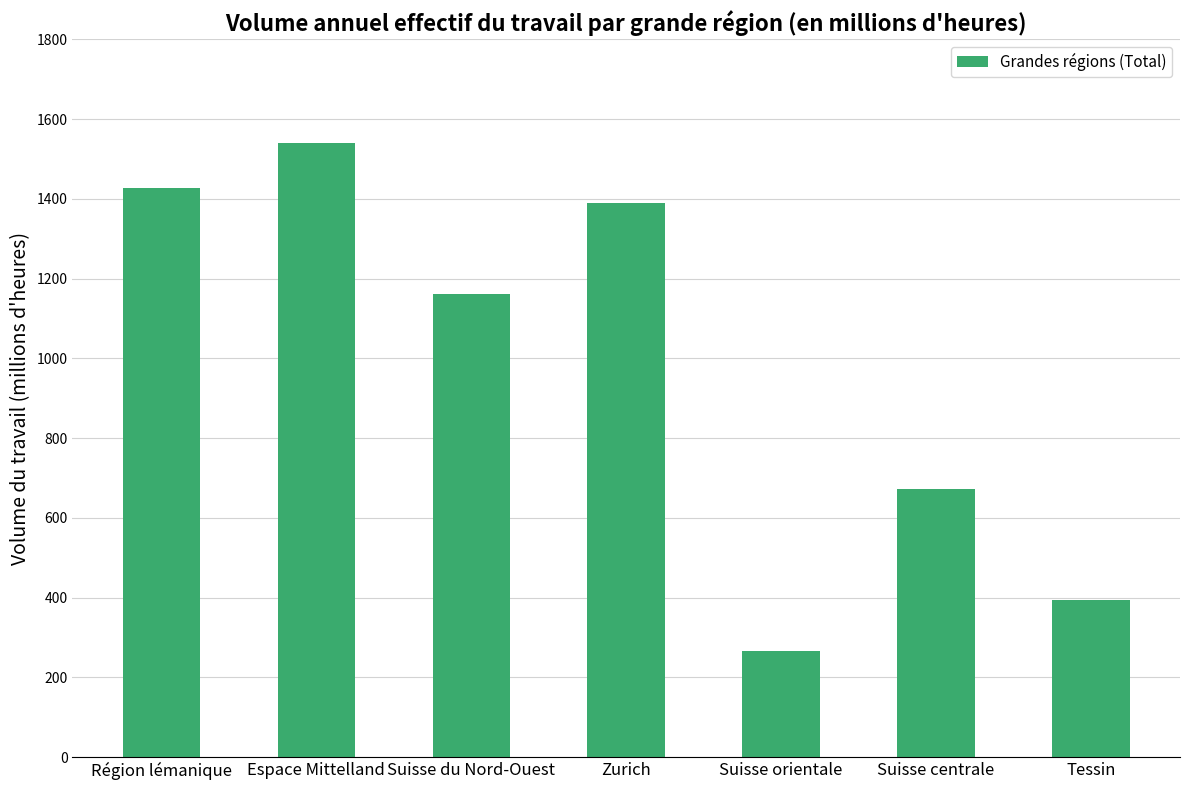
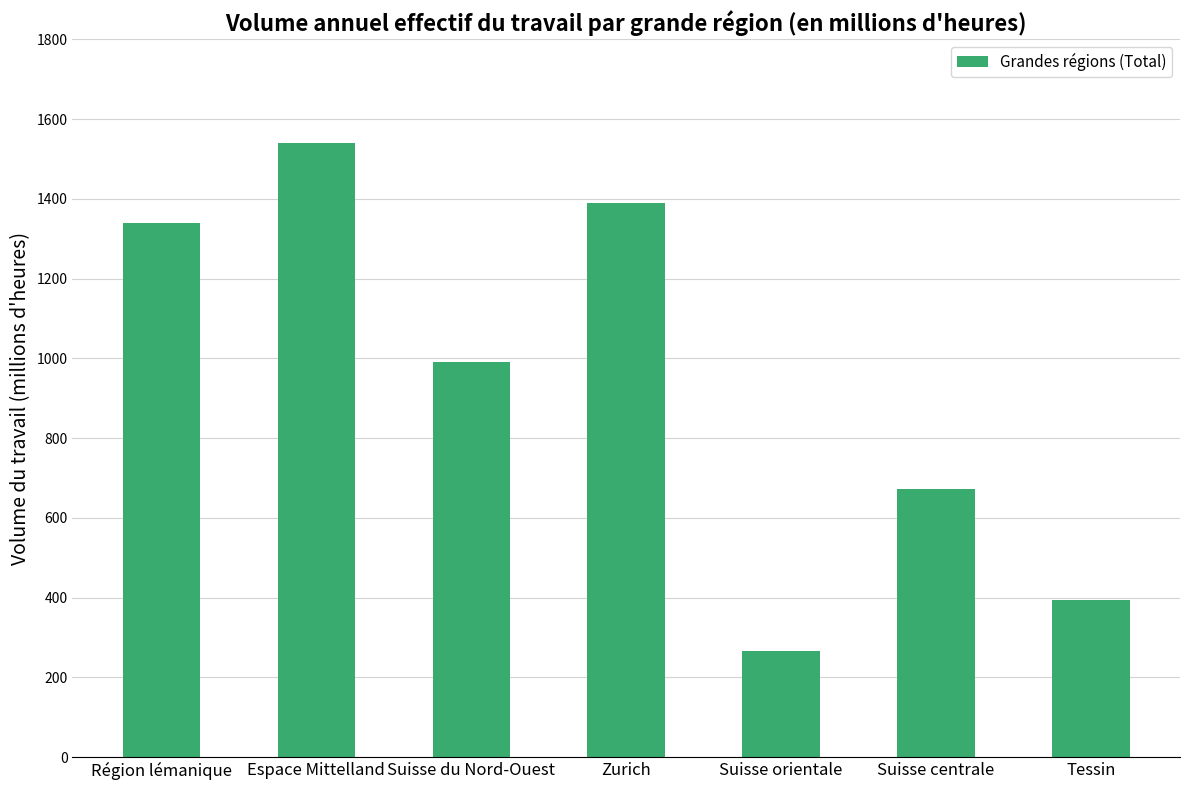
Région lémanique: 1430 -> 1340
Suisse du Nord-Ouest: 1160 -> 990
